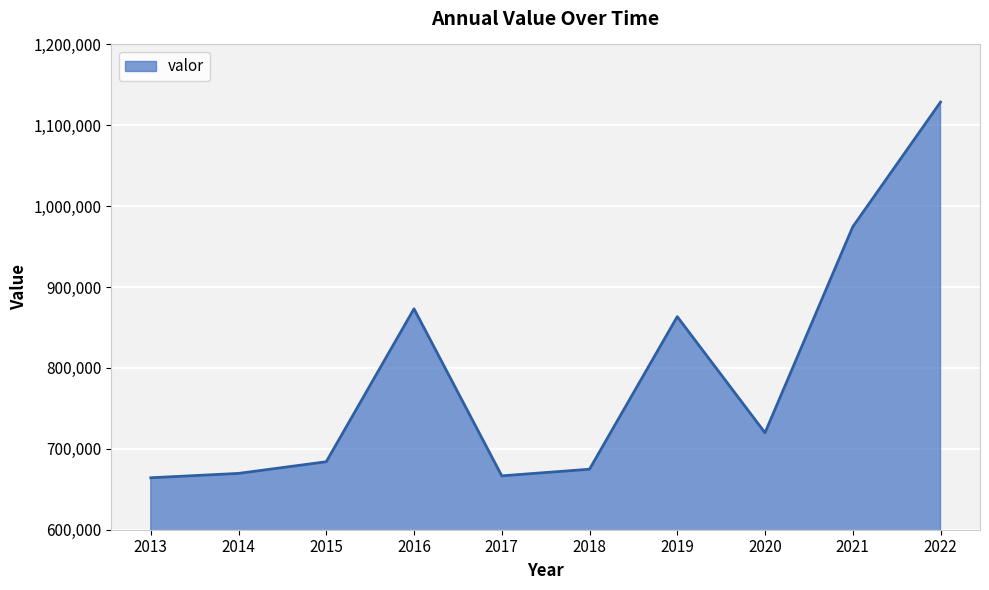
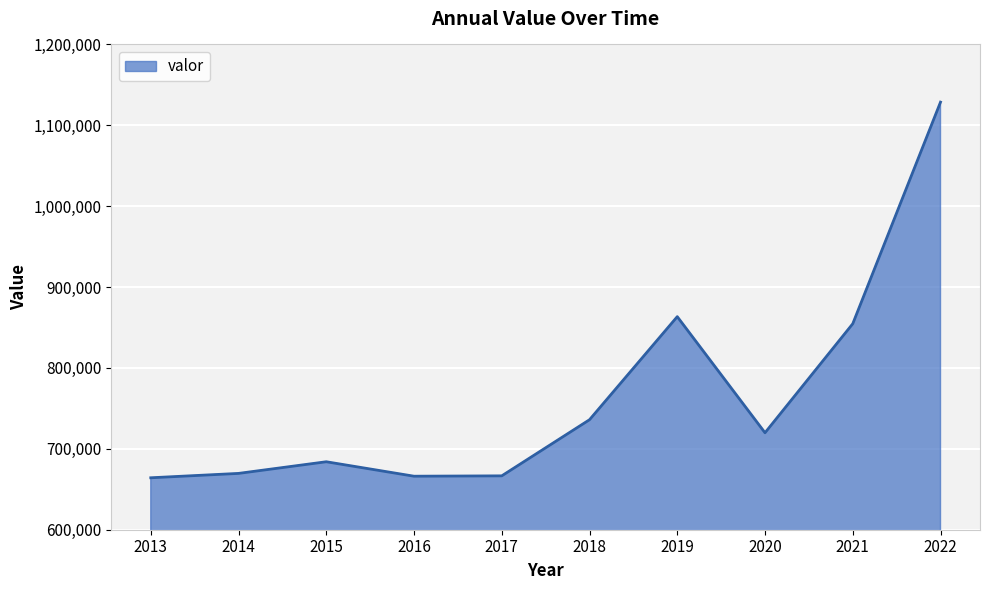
2016: 870,000 -> 670,000
2018: 670,000 -> 740,000
2021: 970,000 -> 850,000
